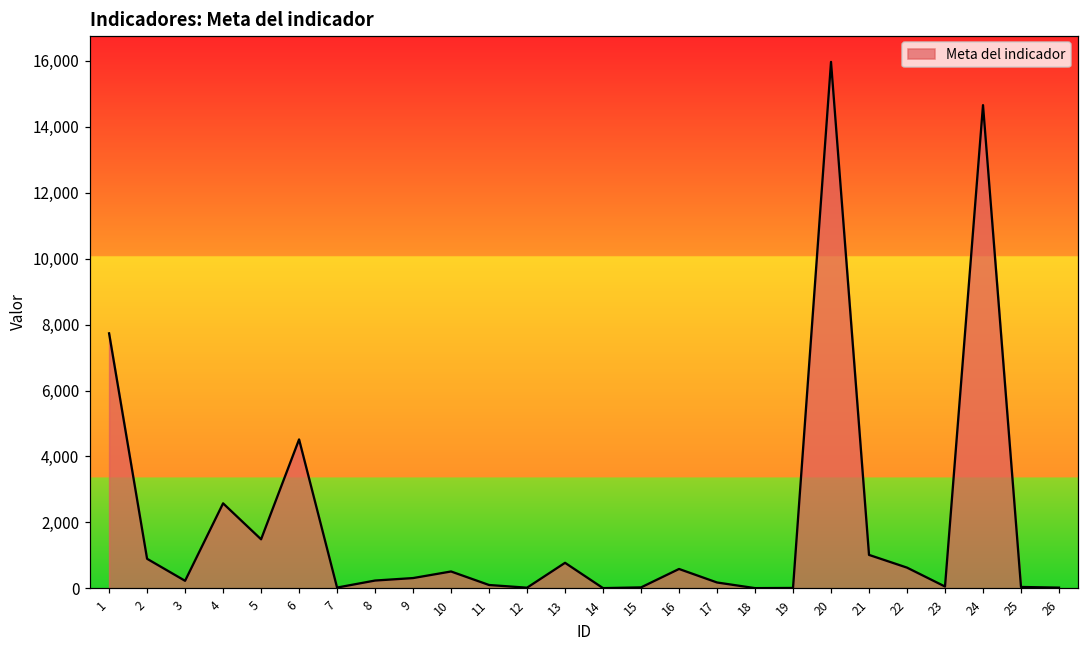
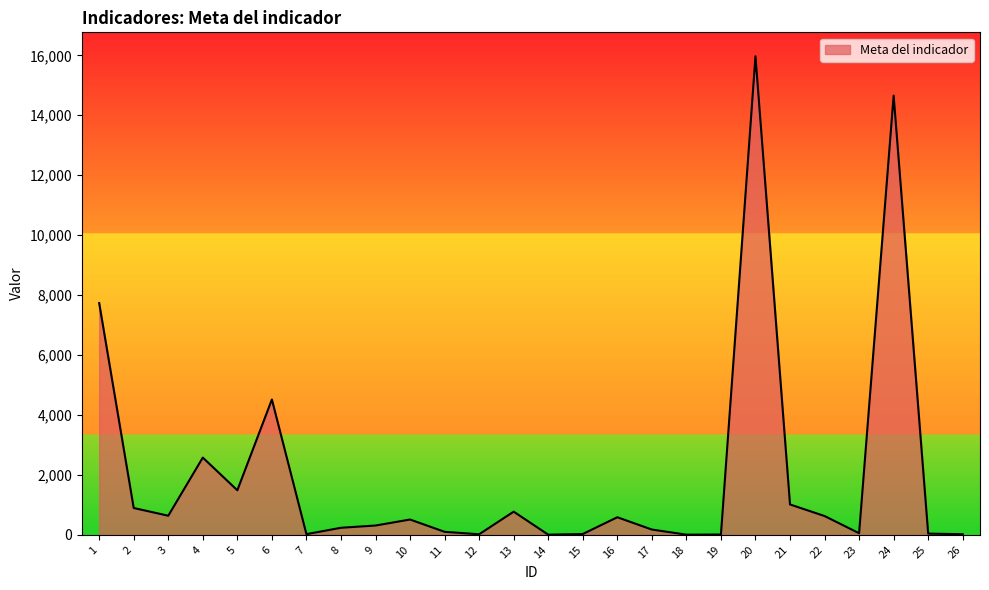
3: 200 -> 600
